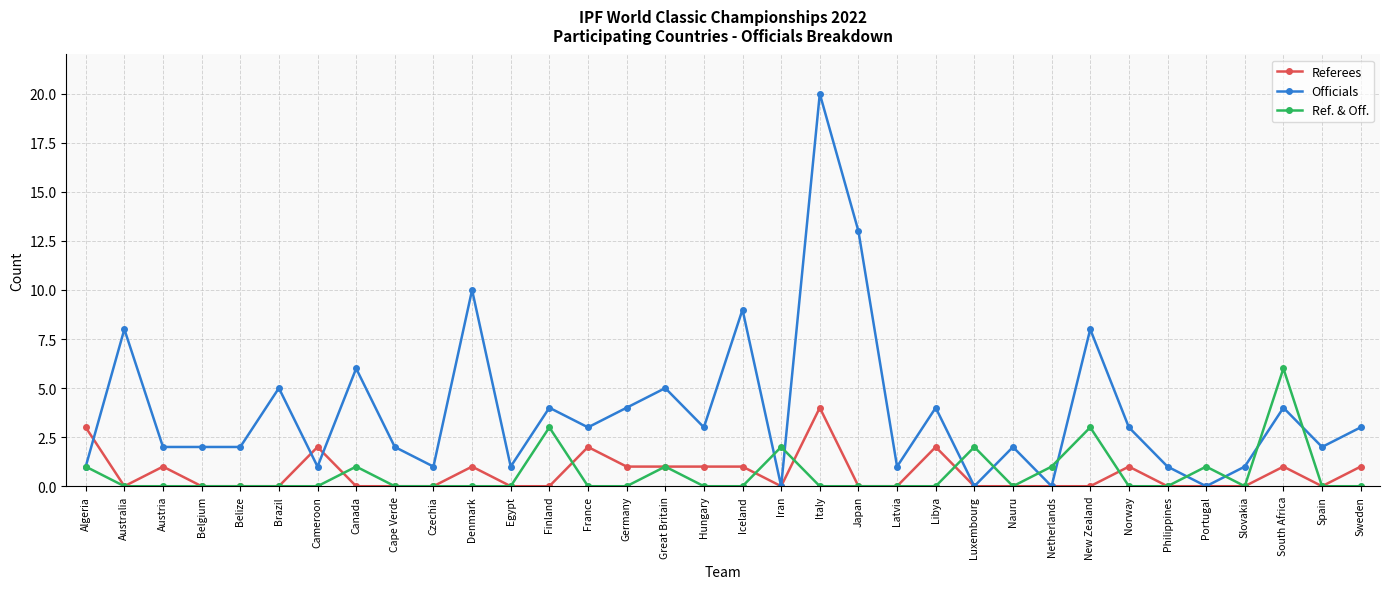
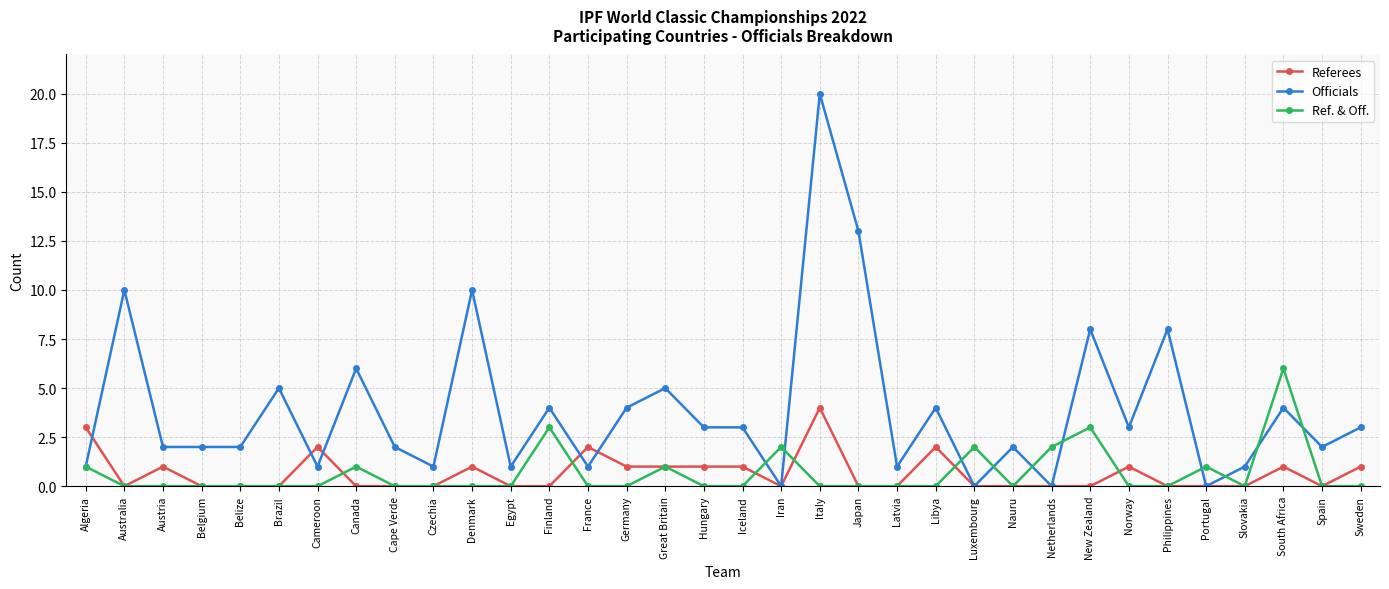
Officials, Australia: 8 -> 10
Officials, France: 3 -> 1
Officials, Iceland: 9 -> 3
Ref. & Off., Netherlands: 1 -> 2
Officials, Philippines: 1 -> 8
